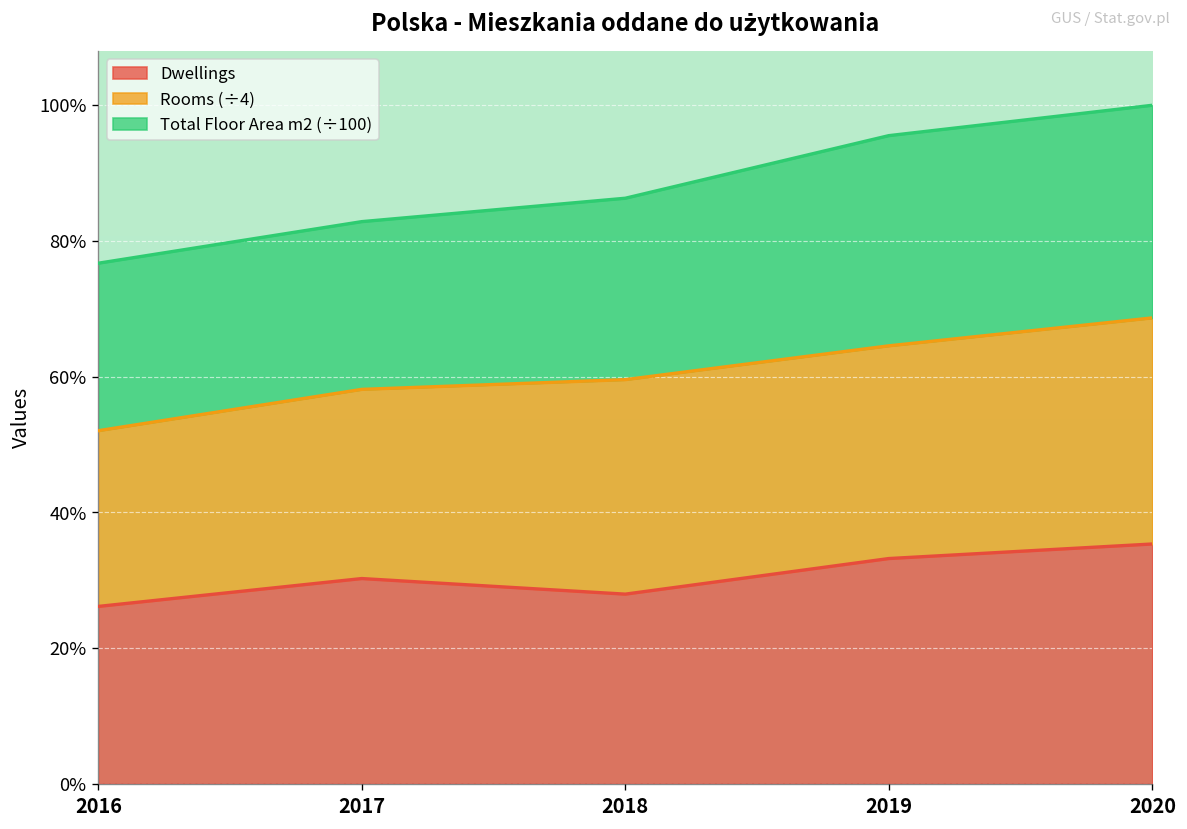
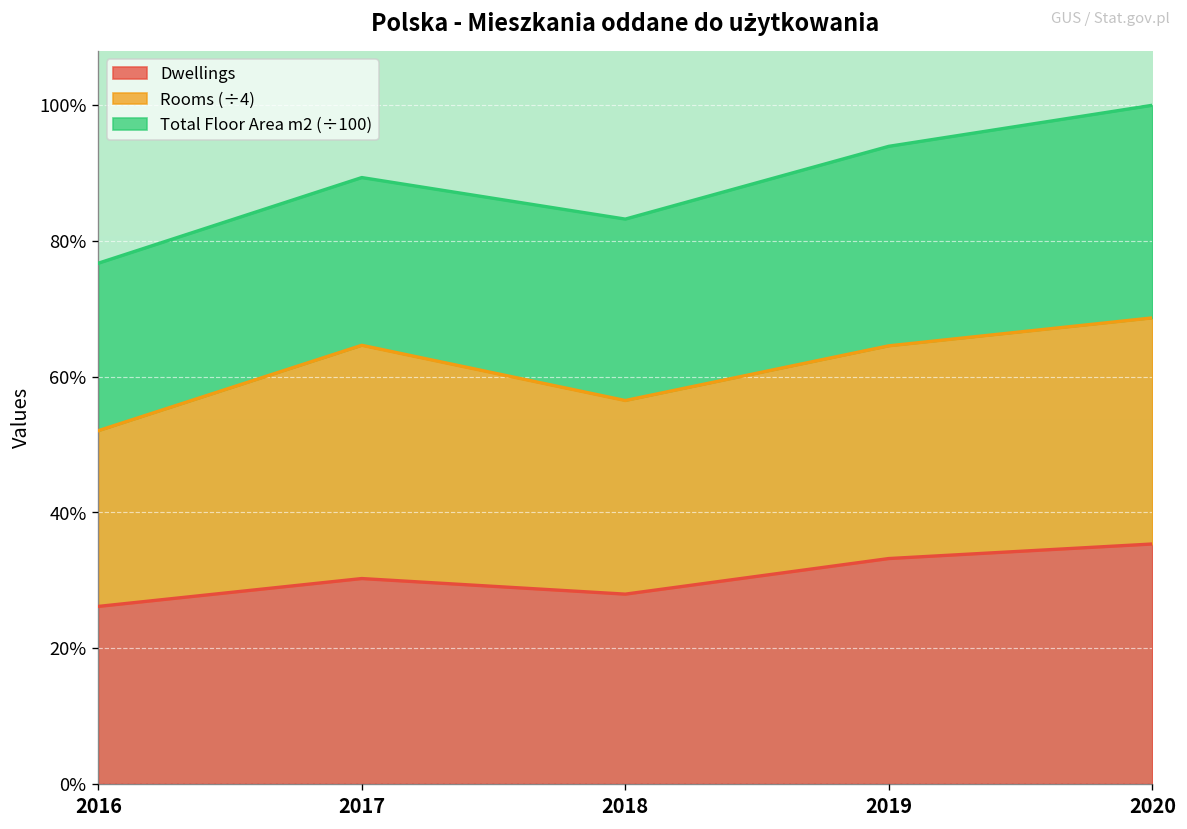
Rooms (÷4), 2017: 28% -> 34%
Rooms (÷4), 2018: 32% -> 29%
Total Floor Area m2 (÷100), 2019: 31% -> 29%
